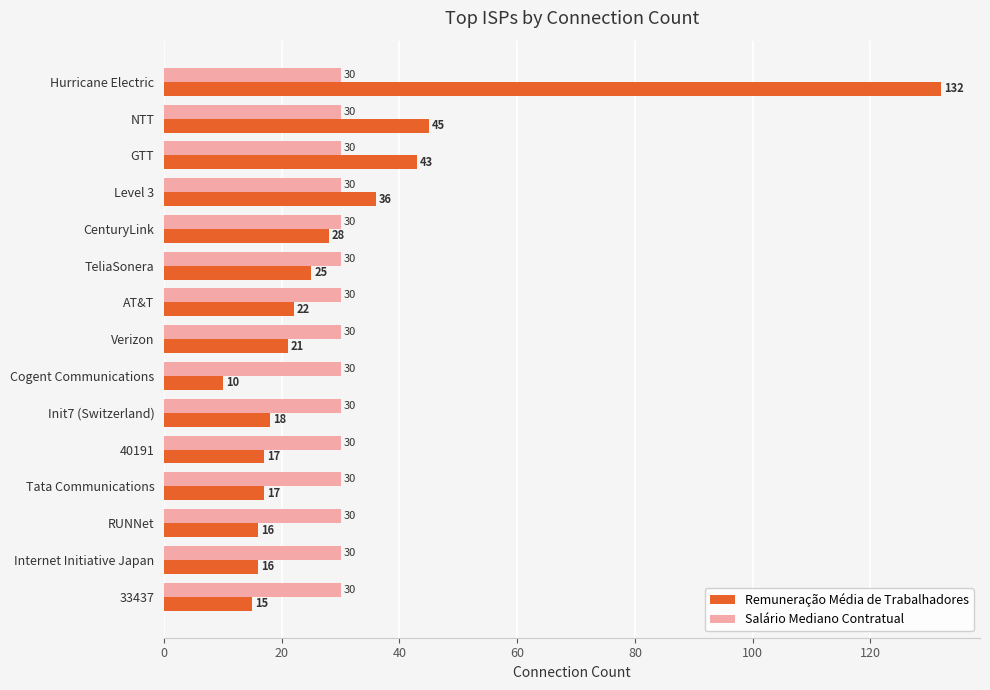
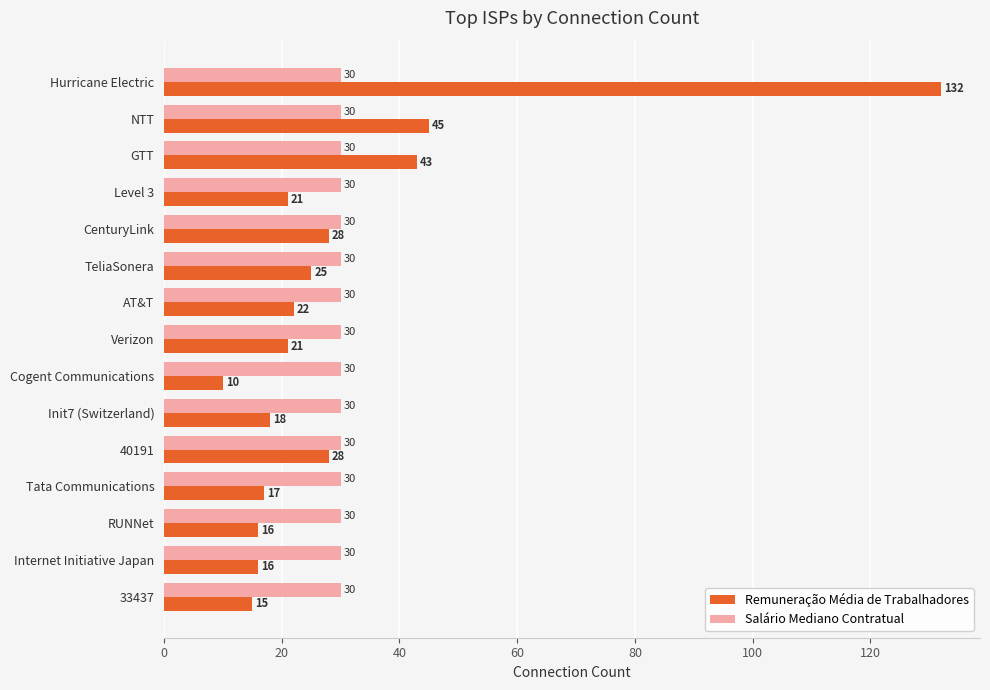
Remuneração Média de Trabalhadores, Level 3: 36 -> 21
Remuneração Média de Trabalhadores, 40191: 17 -> 28
